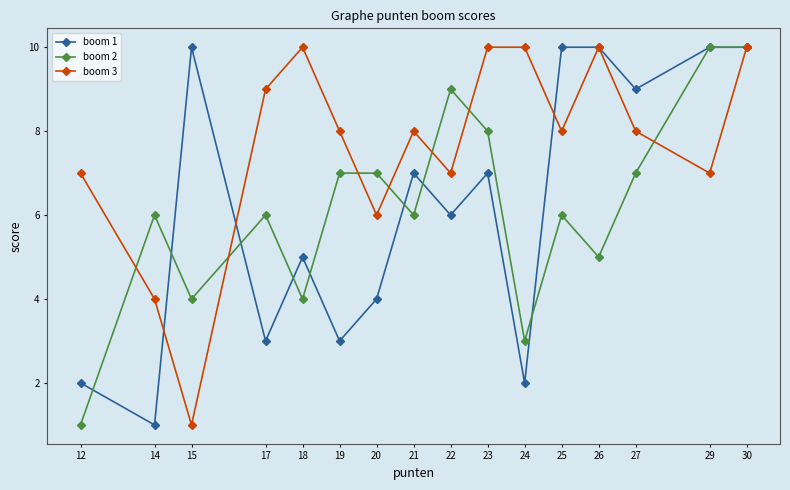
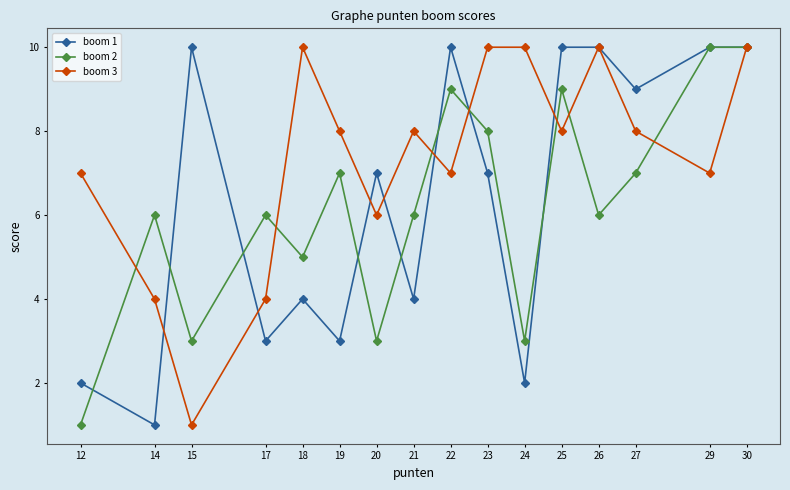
boom 2, 15: 4 -> 3
boom 3, 17: 9 -> 4
boom 1, 18: 5 -> 4
boom 2, 18: 4 -> 5
boom 1, 20: 4 -> 7
boom 2, 20: 7 -> 3
boom 1, 21: 7 -> 4
boom 1, 22: 6 -> 10
boom 2, 25: 6 -> 9
boom 2, 26: 5 -> 6
